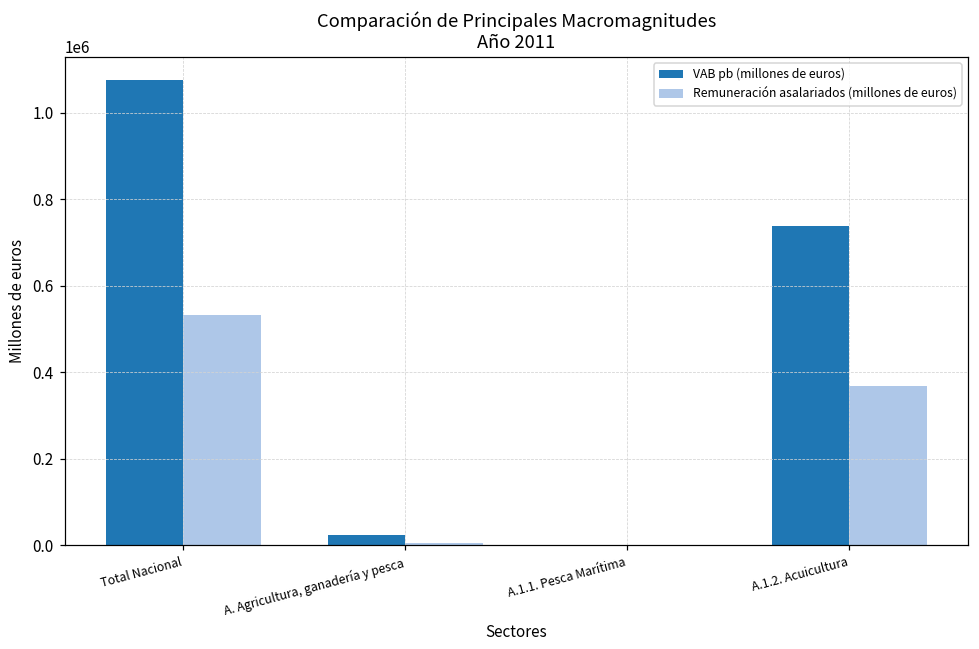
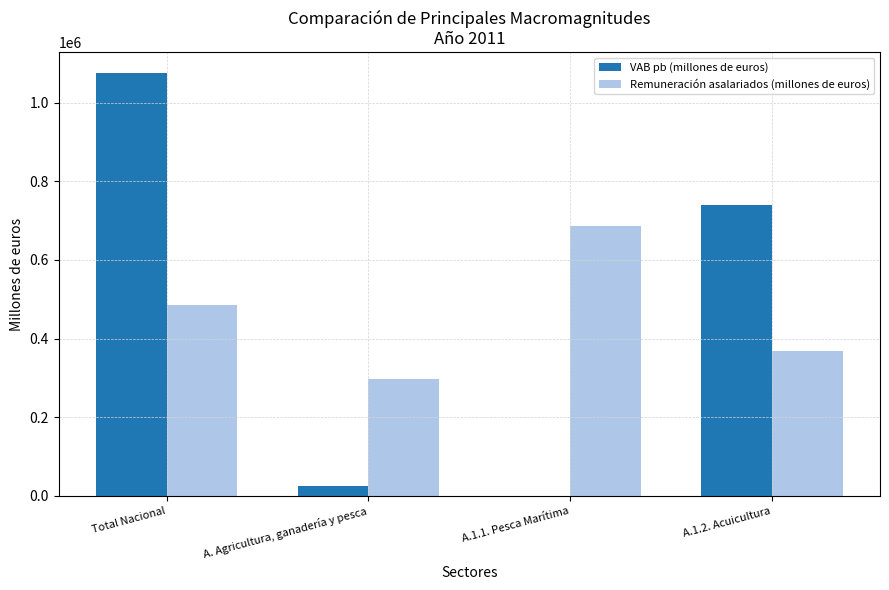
Remuneración asalariados (millones de euros), Total Nacional: 530000 -> 490000
Remuneración asalariados (millones de euros), A. Agricultura, ganadería y pesca: 0 -> 300000
Remuneración asalariados (millones de euros), A.1.1. Pesca Marítima: 0 -> 690000
